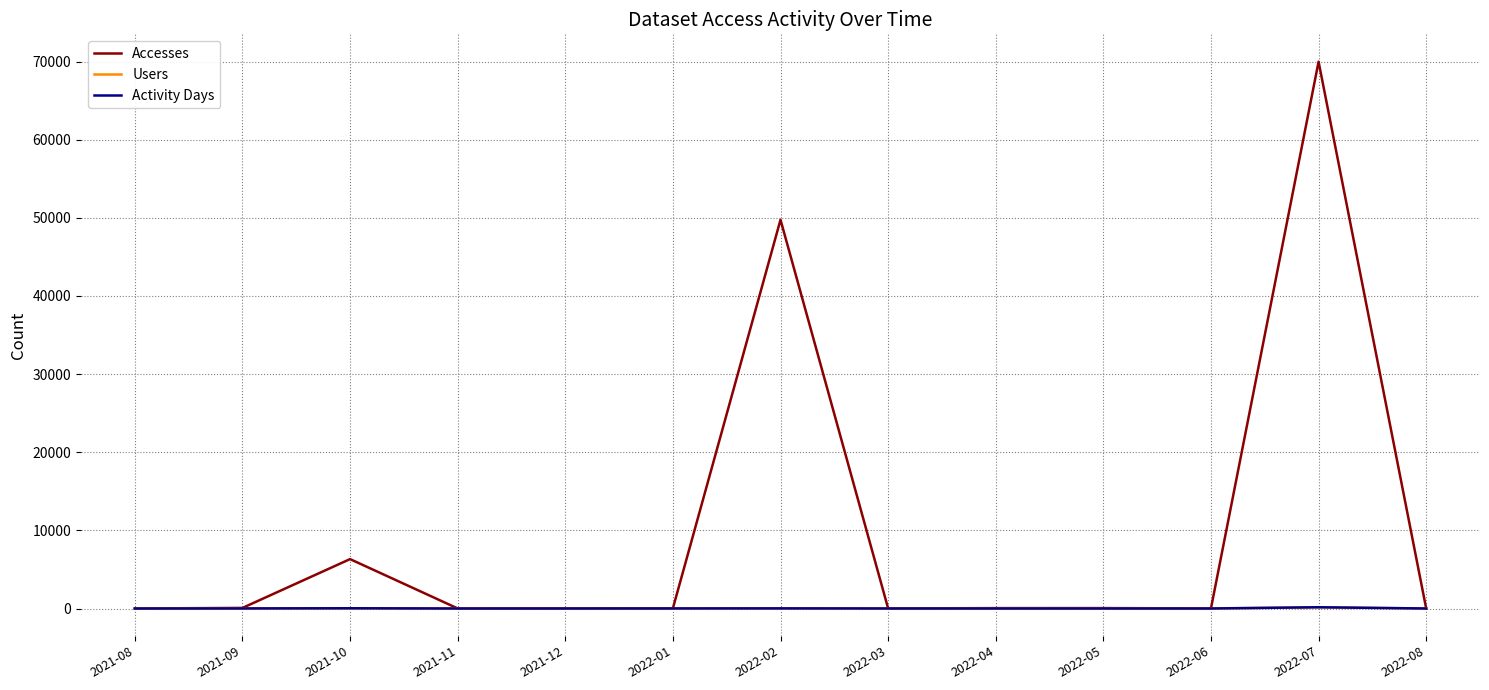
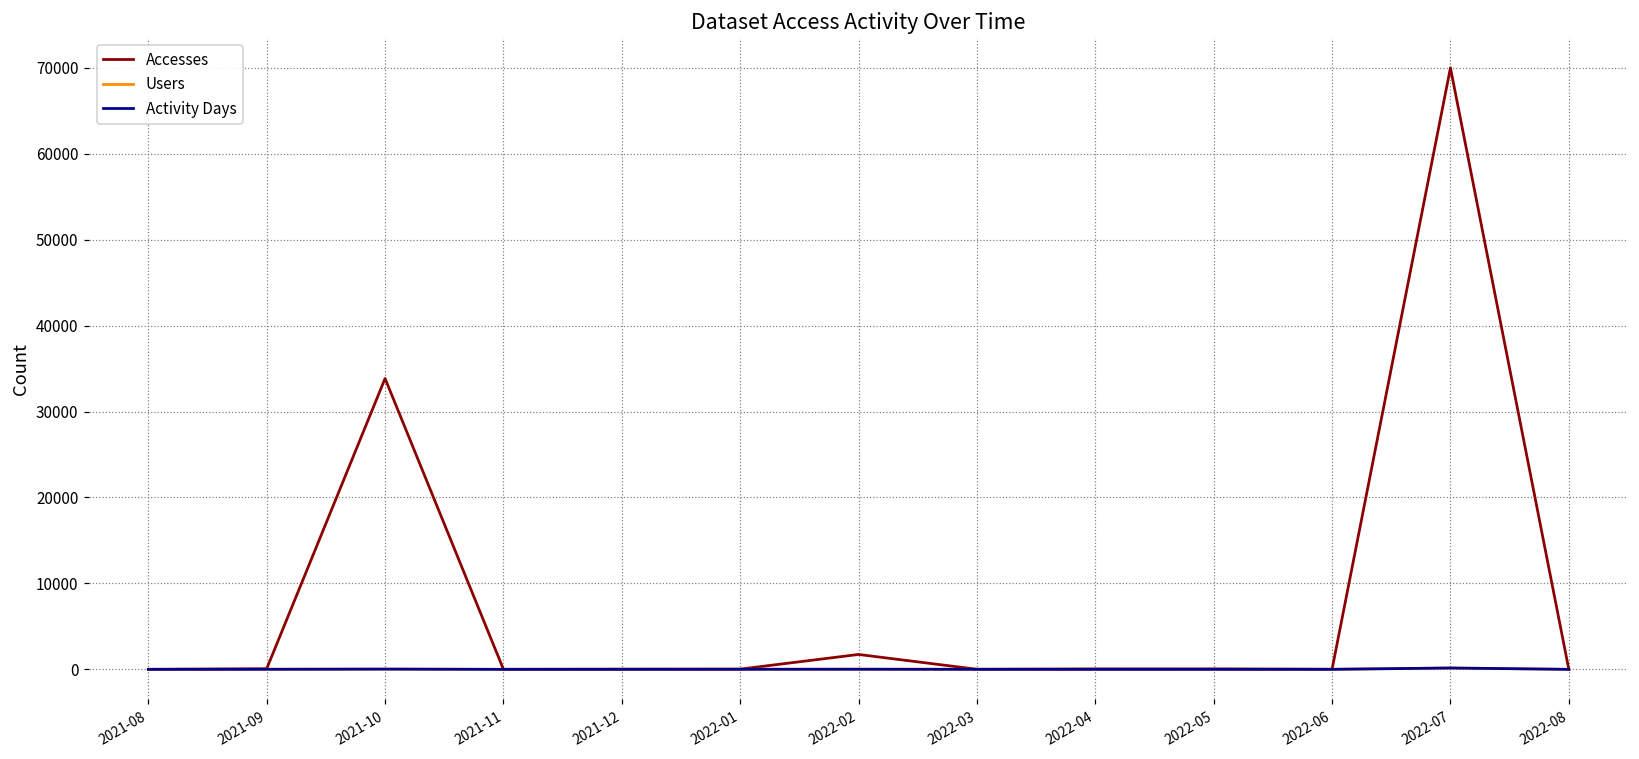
Accesses, 2021-10: 6000 -> 34000
Accesses, 2022-02: 50000 -> 2000
